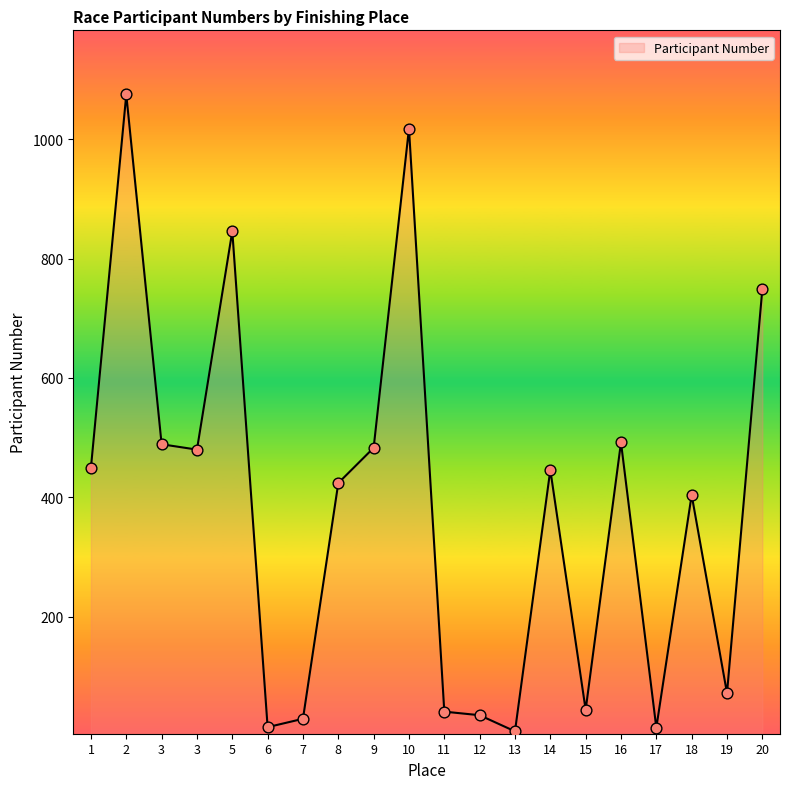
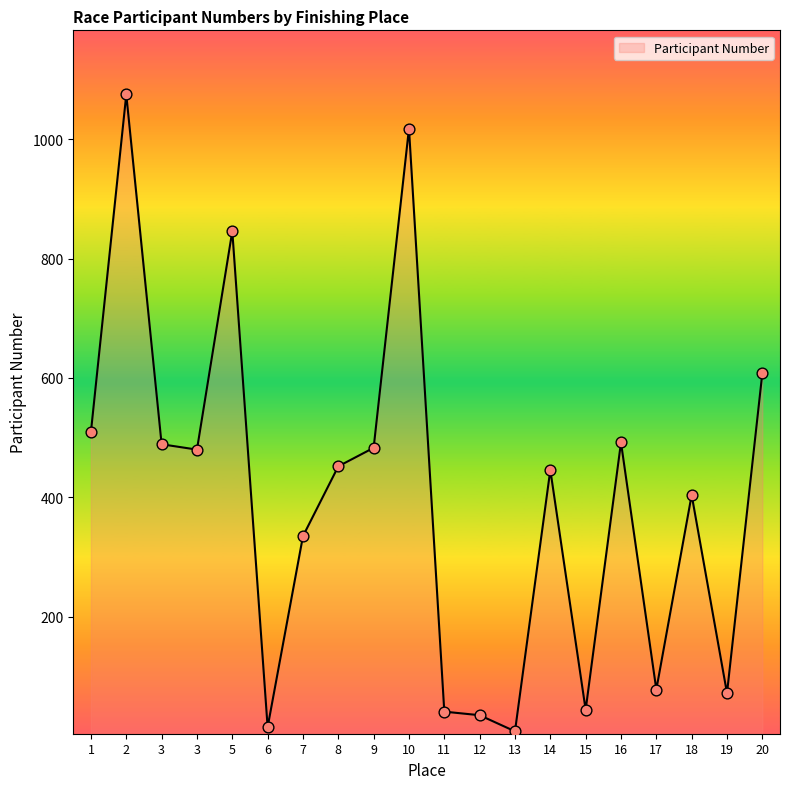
1: 450 -> 510
7: 30 -> 340
8: 420 -> 450
17: 10 -> 80
20: 750 -> 610
